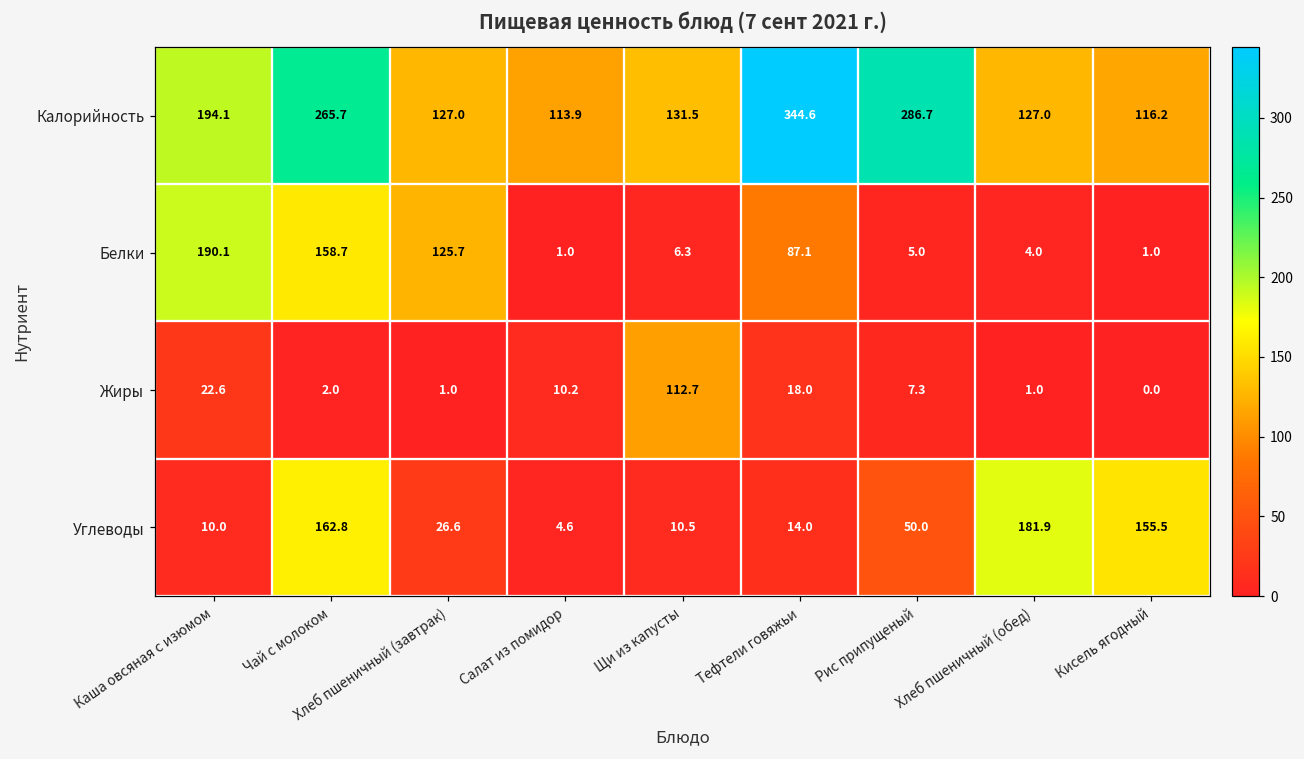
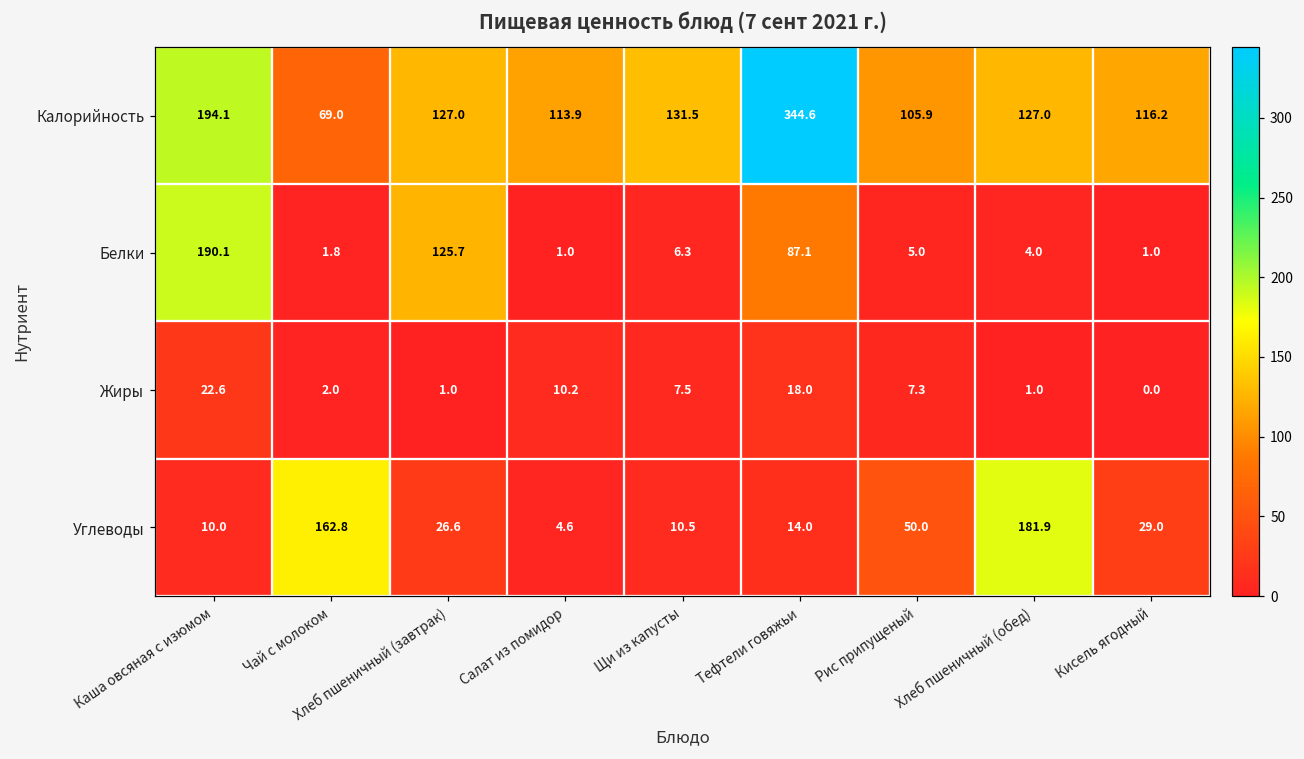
Калорийность, Чай с молоком: 265.7 -> 69.0
Калорийность, Рис припущеный: 286.7 -> 105.9
Белки, Чай с молоком: 158.7 -> 1.8
Жиры, Щи из капусты: 112.7 -> 7.5
Углеводы, Кисель ягодный: 155.5 -> 29.0
